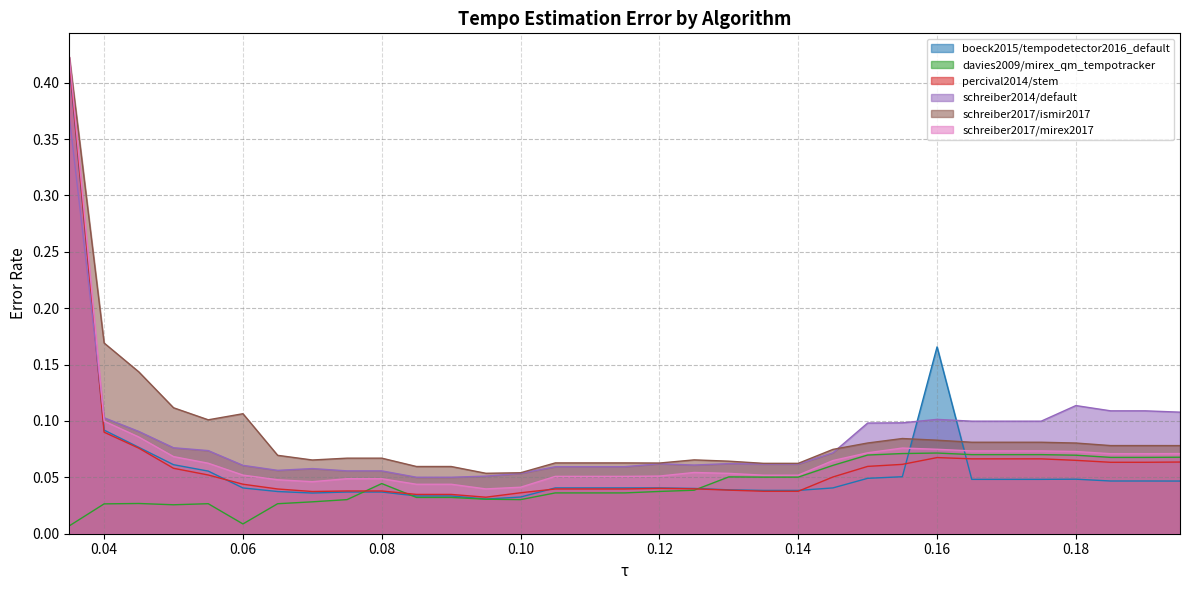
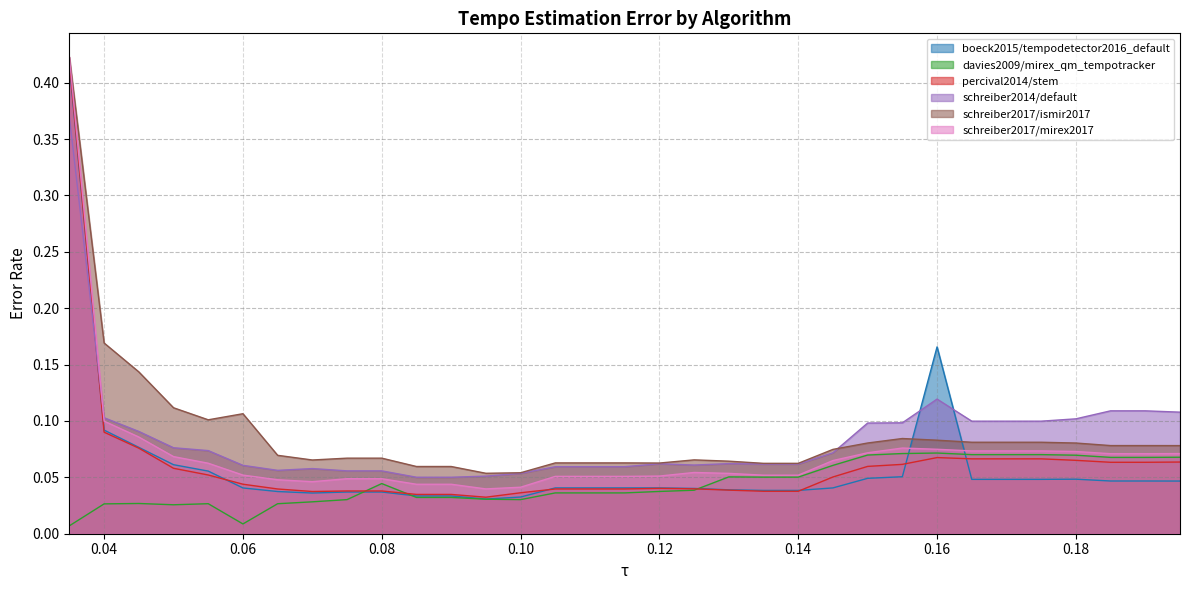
schreiber2014/default, 0.16: 0.101 -> 0.119
schreiber2014/default, 0.18: 0.114 -> 0.102
